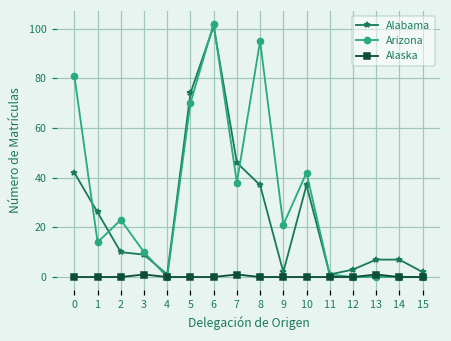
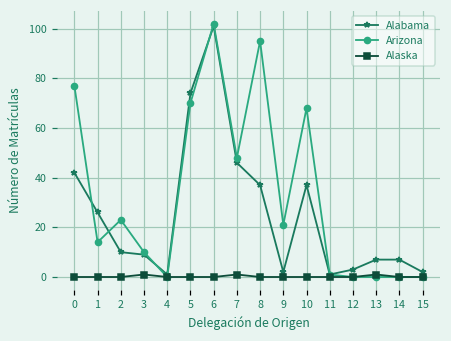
Arizona, 0: 81 -> 77
Arizona, 7: 38 -> 48
Arizona, 10: 42 -> 68
